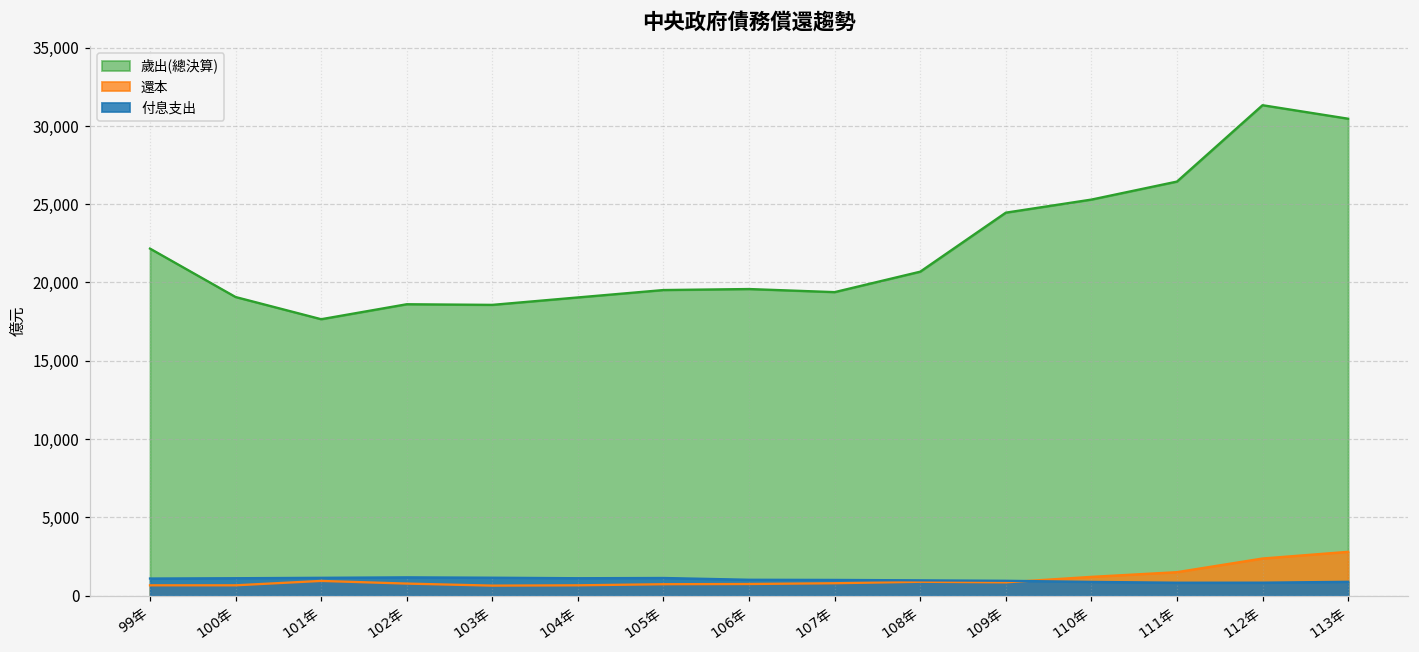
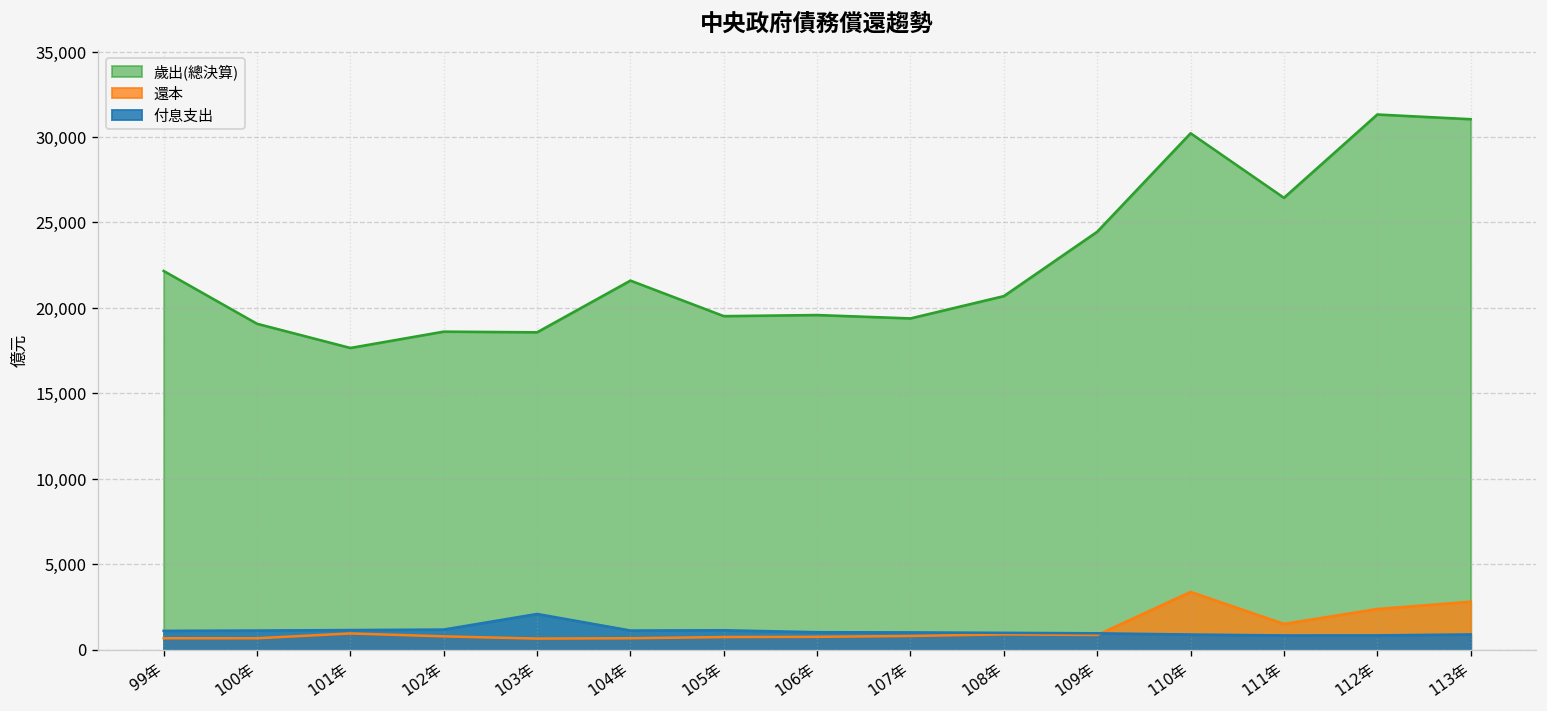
付息支出, 103年: 1,100 -> 2,100
歲出(總決算), 104年: 19,000 -> 21,600
歲出(總決算), 110年: 25,300 -> 30,200
還本, 110年: 1,200 -> 3,400
歲出(總決算), 113年: 30,500 -> 31,000
